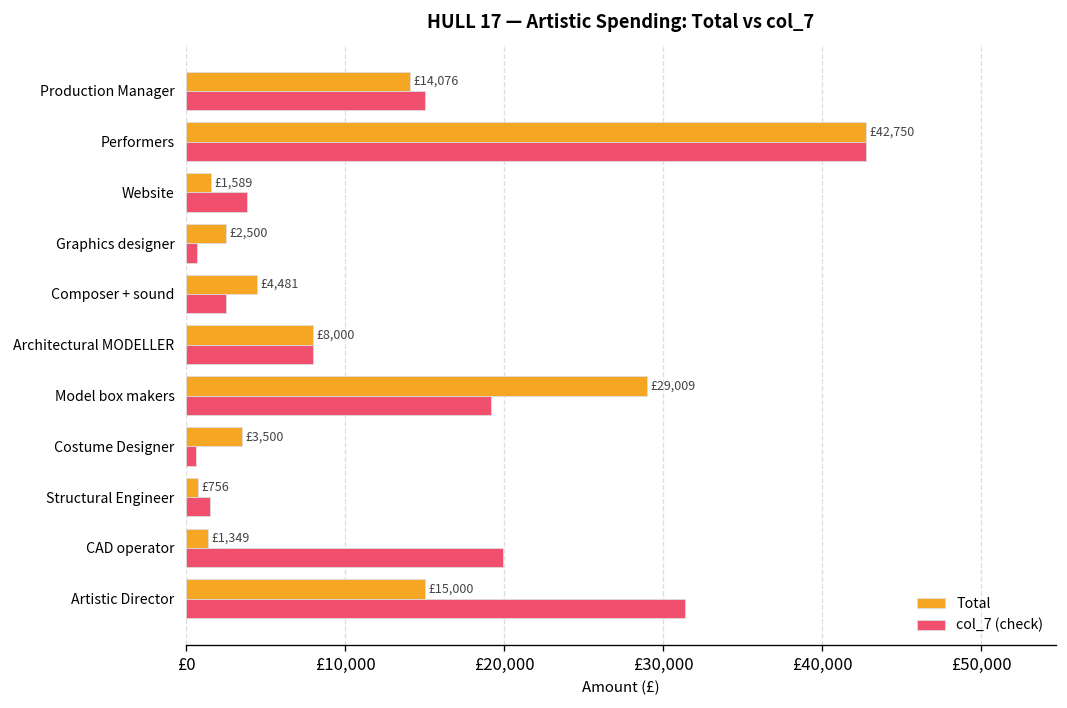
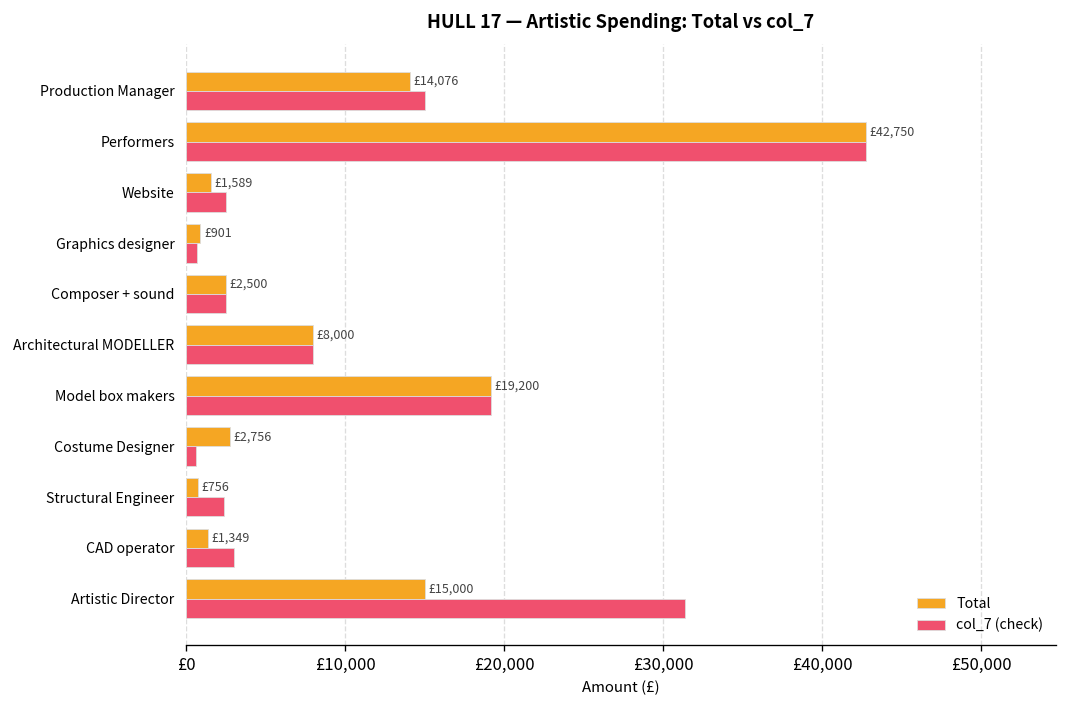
col_7 (check), Website: £3,800 -> £2,500
Total, Graphics designer: £2,500 -> £901
Total, Composer + sound: £4,481 -> £2,500
Total, Model box makers: £29,009 -> £19,200
Total, Costume Designer: £3,500 -> £2,756
col_7 (check), Structural Engineer: £1,500 -> £2,400
col_7 (check), CAD operator: £20,000 -> £3,000
